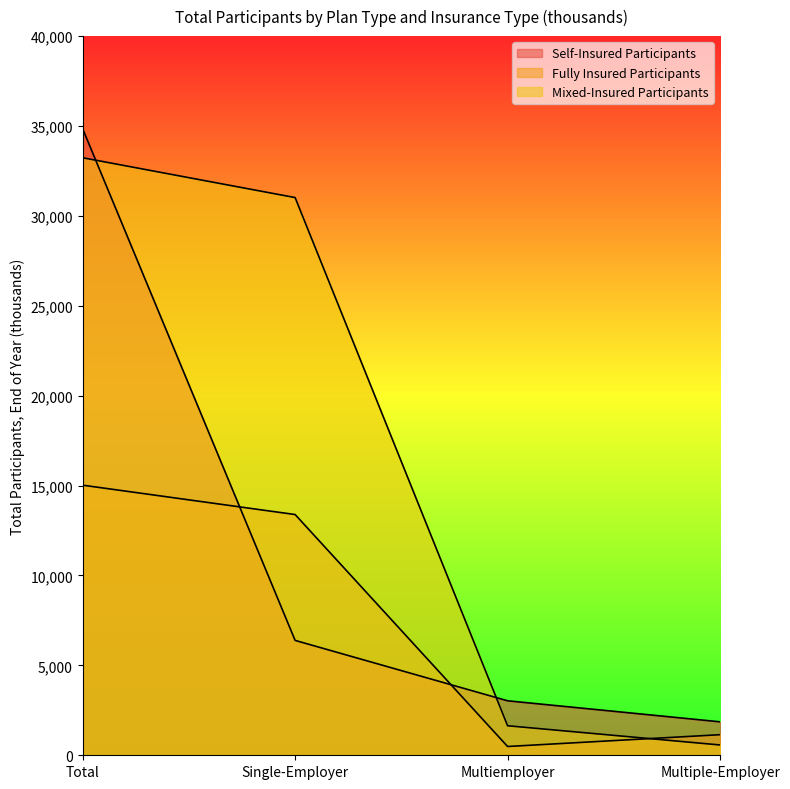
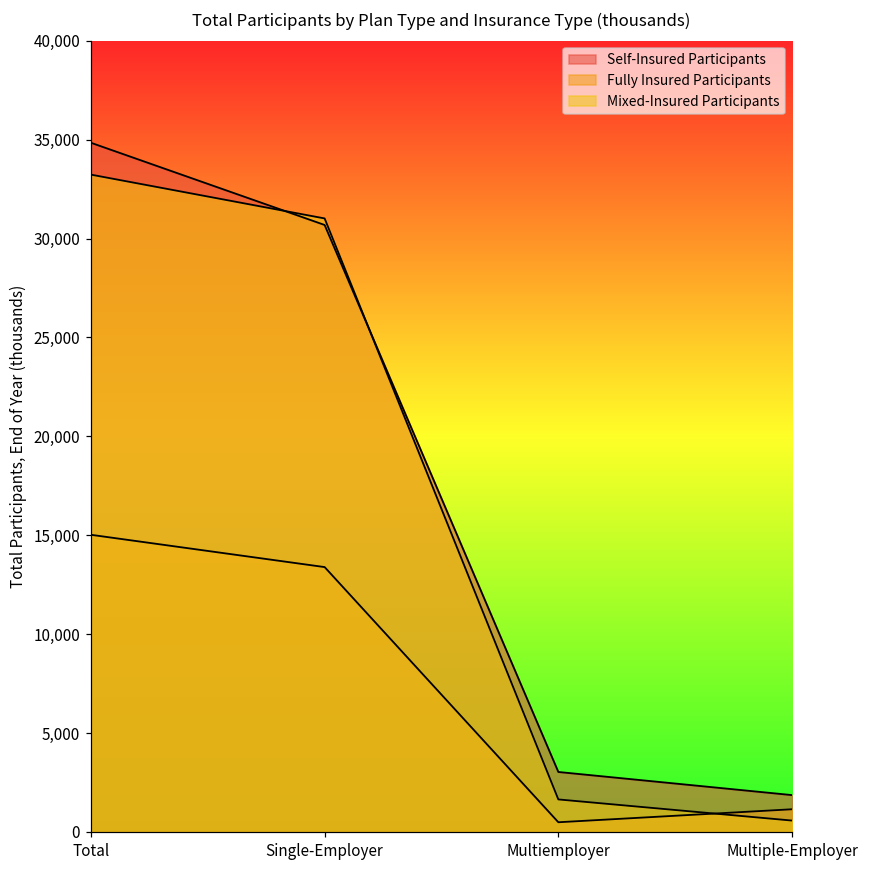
Self-Insured Participants, Single-Employer: 6,400 -> 30,700
